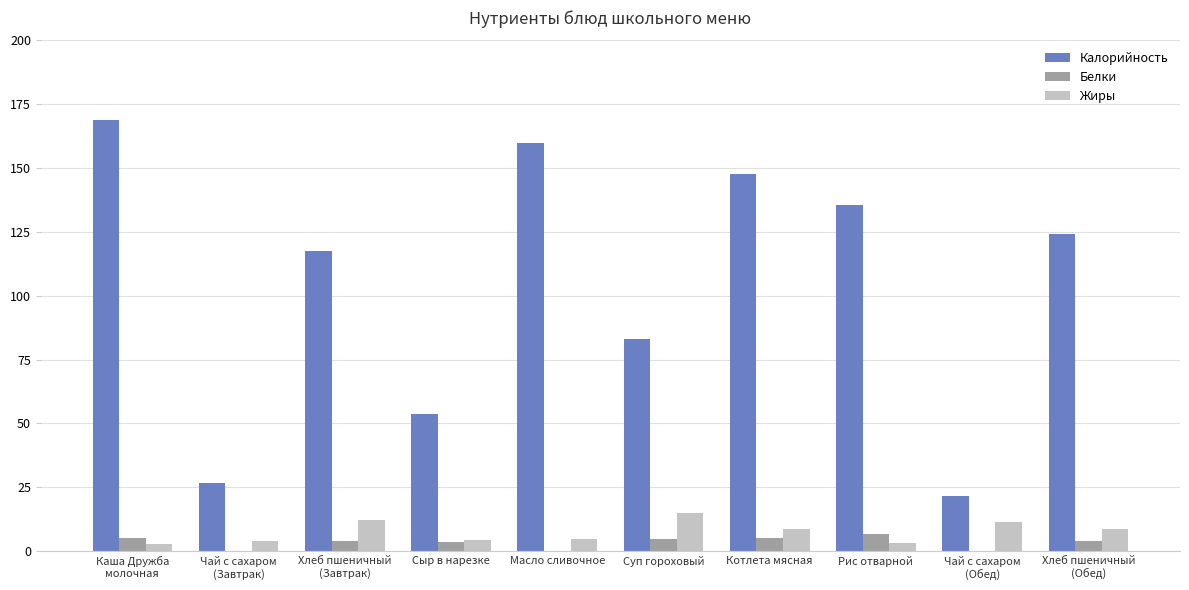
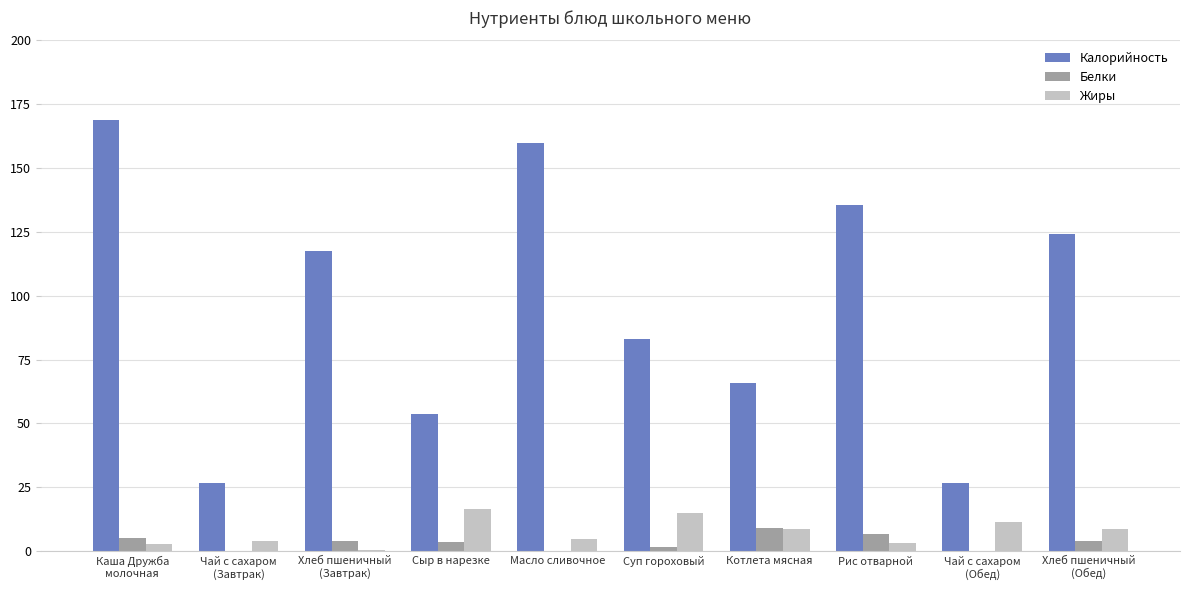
Жиры, Хлеб пшеничный (Завтрак): 12 -> 0
Жиры, Сыр в нарезке: 4 -> 17
Белки, Суп гороховый: 5 -> 2
Калорийность, Котлета мясная: 148 -> 66
Белки, Котлета мясная: 5 -> 9
Калорийность, Чай с сахаром (Обед): 22 -> 27
